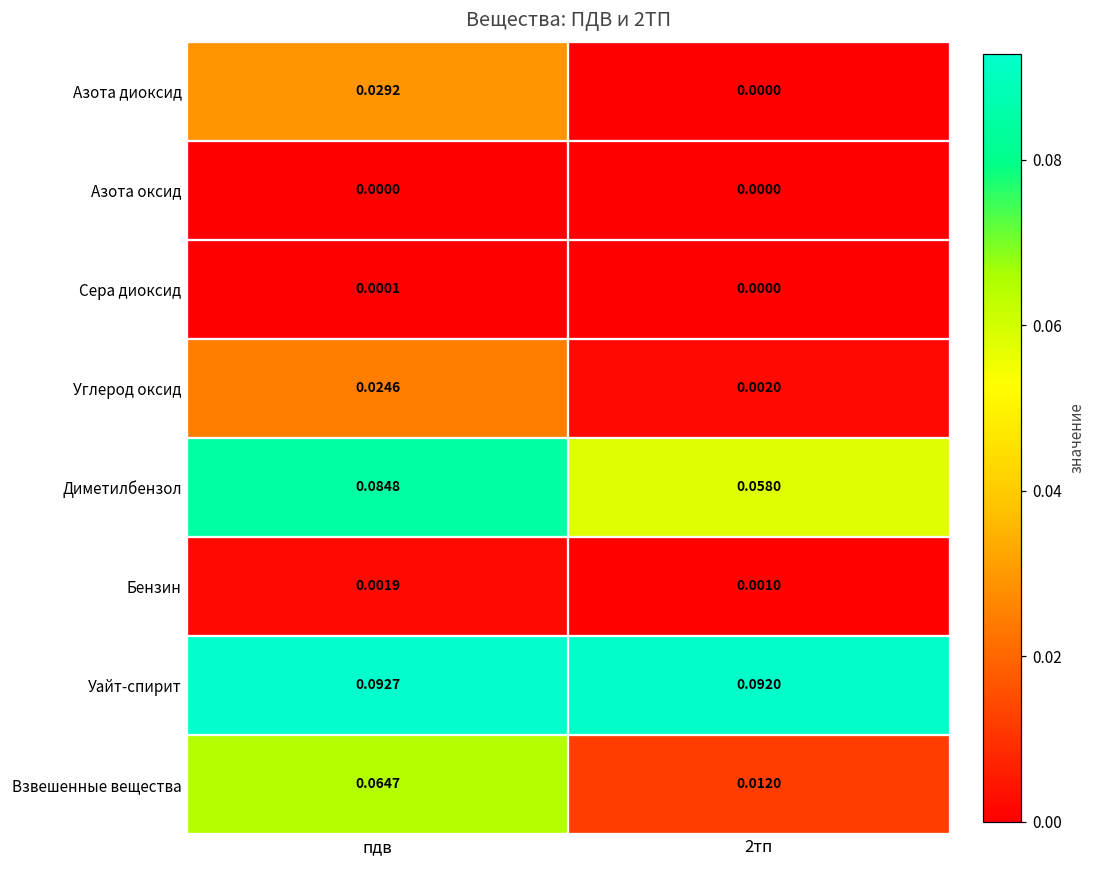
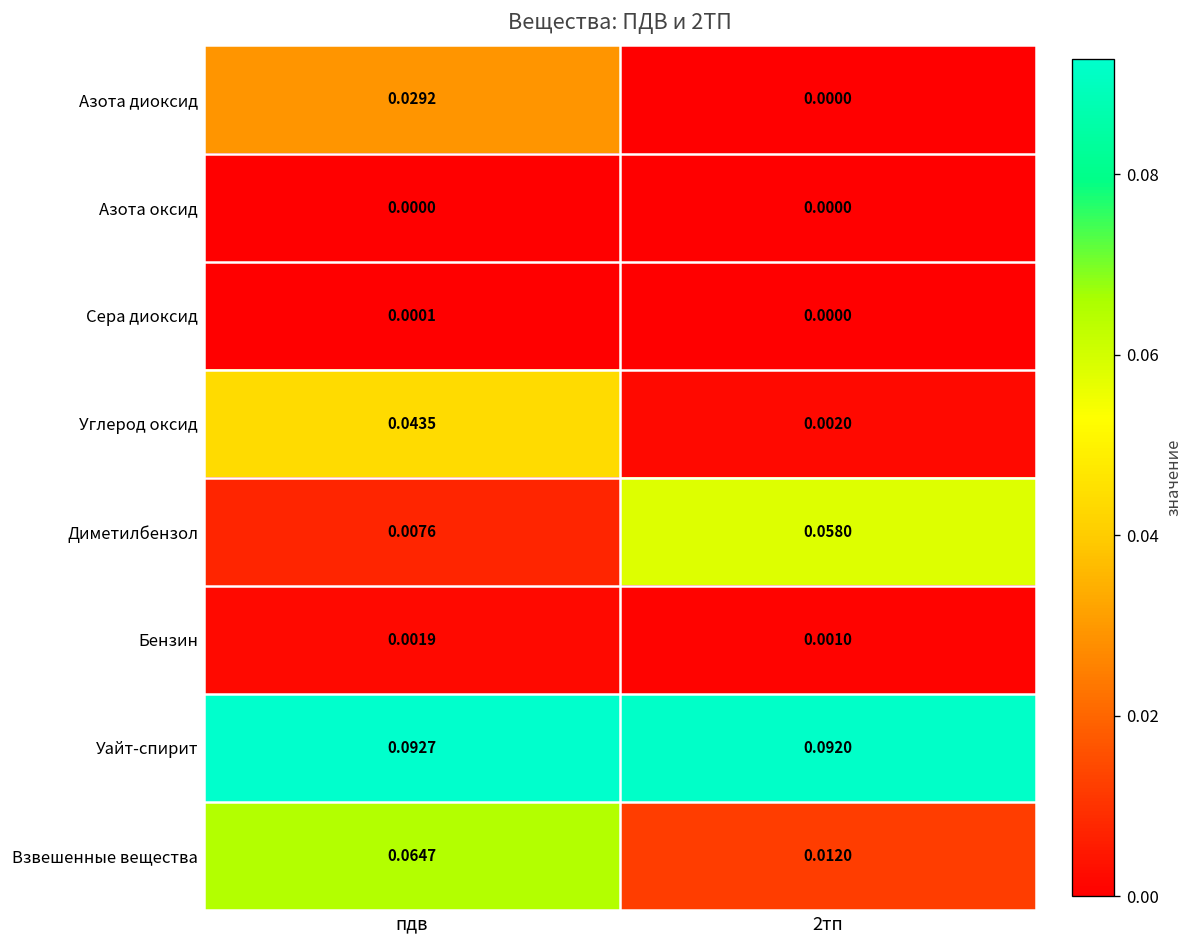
Углерод оксид, пдв: 0.0246 -> 0.0435
Диметилбензол, пдв: 0.0848 -> 0.0076
